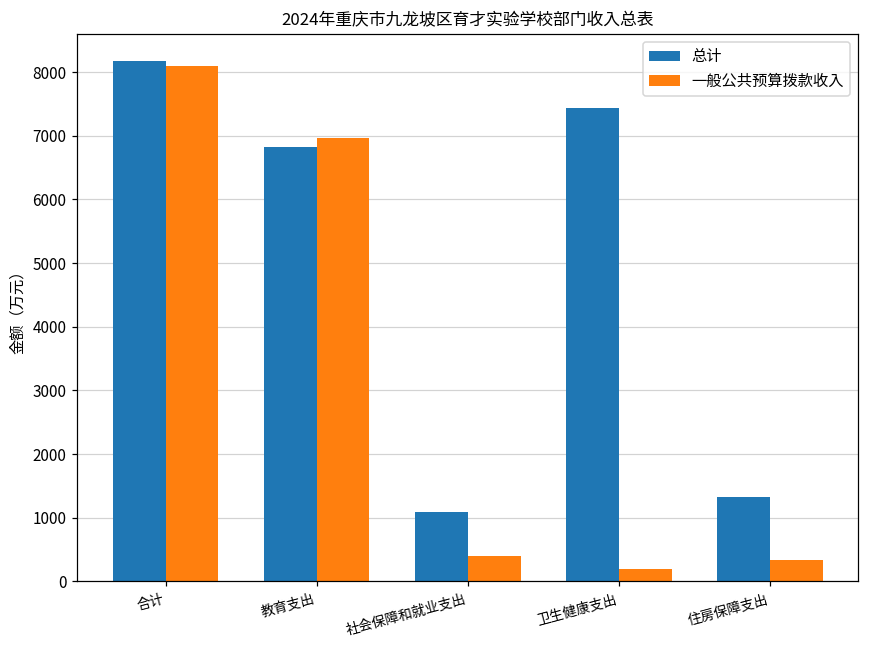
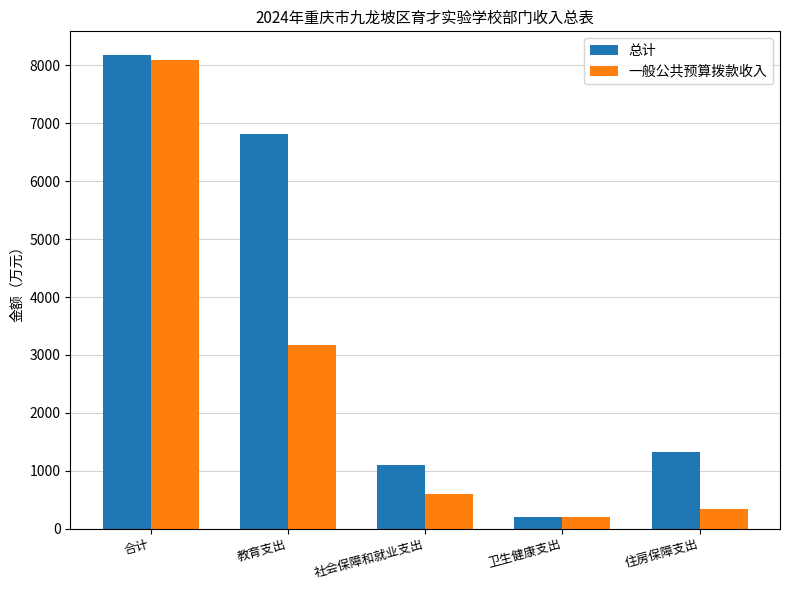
一般公共预算拨款收入, 教育支出: 7000 -> 3200
一般公共预算拨款收入, 社会保障和就业支出: 400 -> 600
总计, 卫生健康支出: 7400 -> 200
